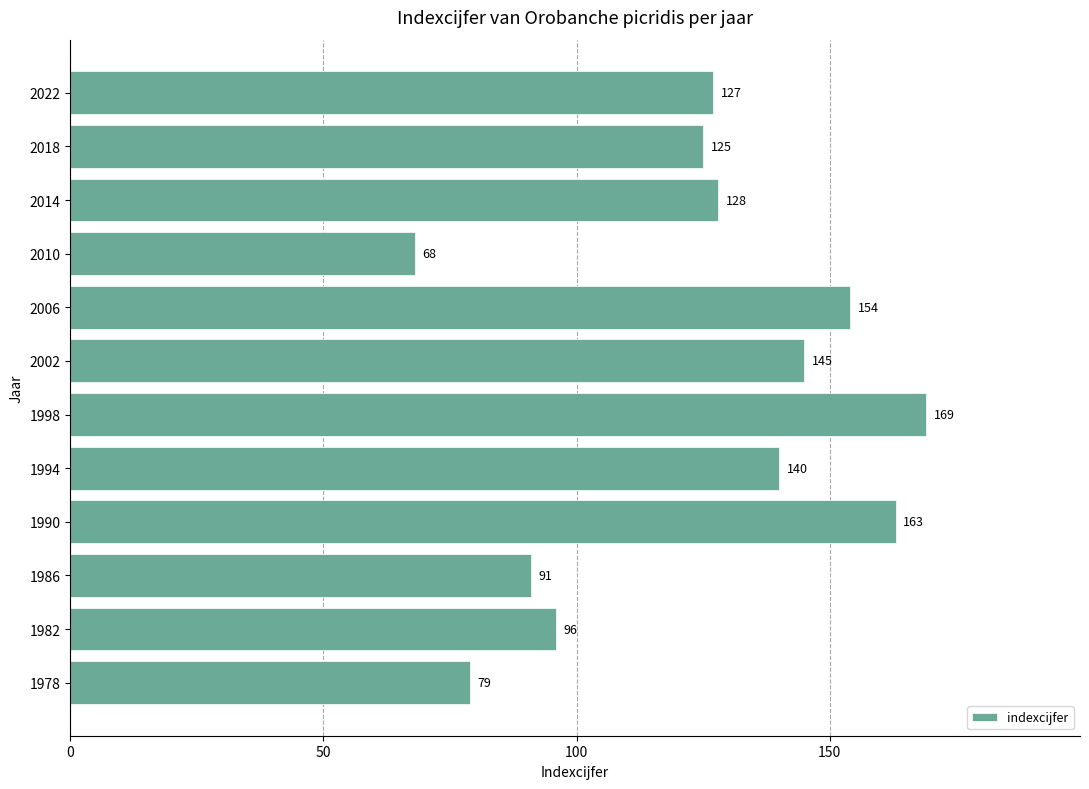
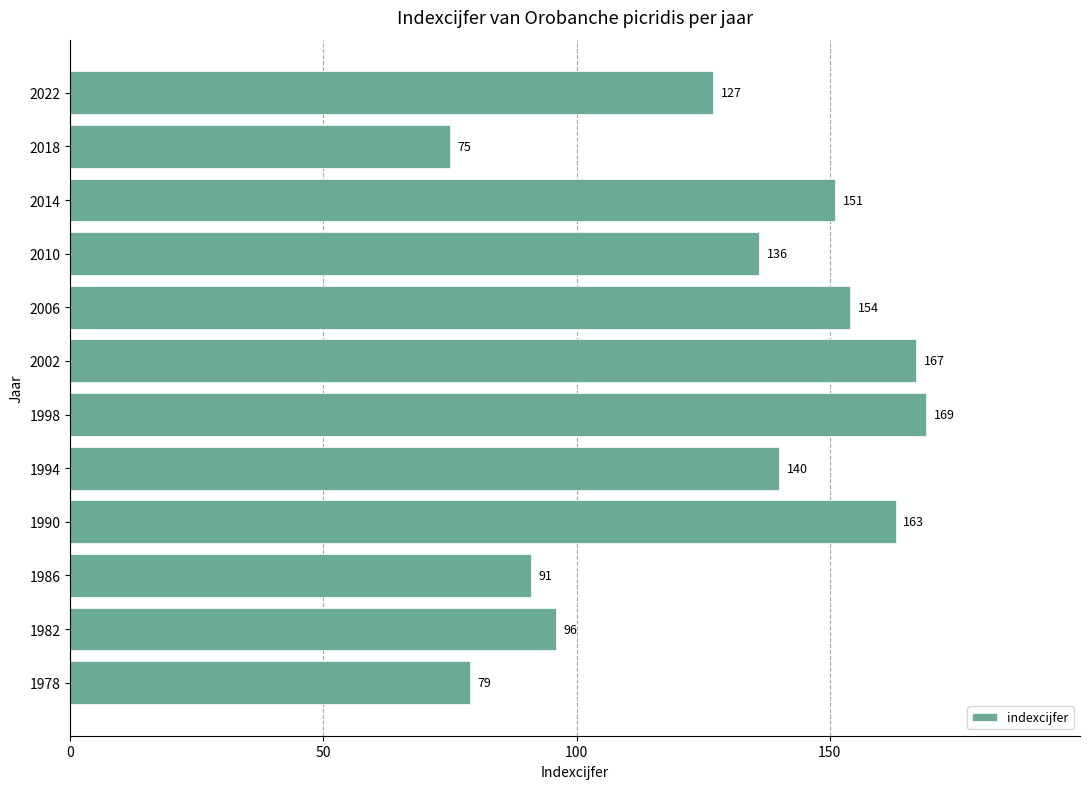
2018: 125 -> 75
2014: 128 -> 151
2010: 68 -> 136
2002: 145 -> 167
